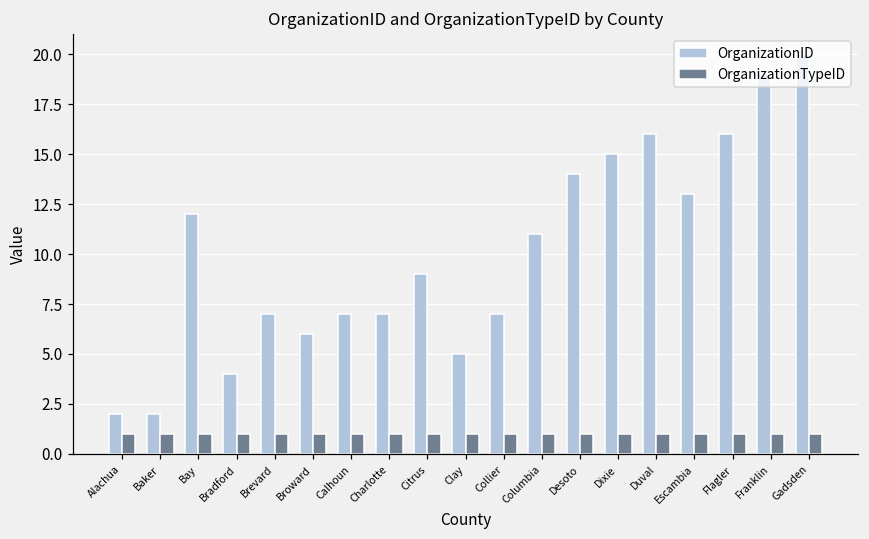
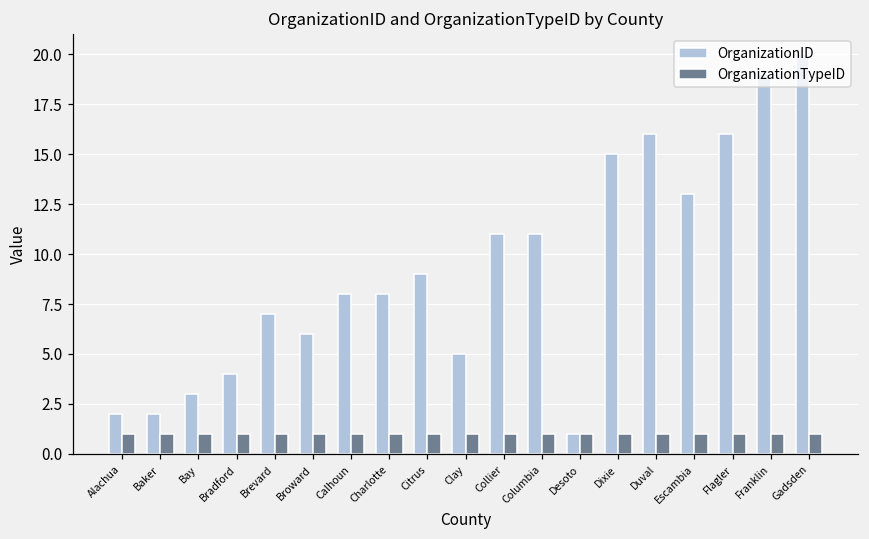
OrganizationID, Bay: 12 -> 3
OrganizationID, Calhoun: 7 -> 8
OrganizationID, Charlotte: 7 -> 8
OrganizationID, Collier: 7 -> 11
OrganizationID, Desoto: 14 -> 1
